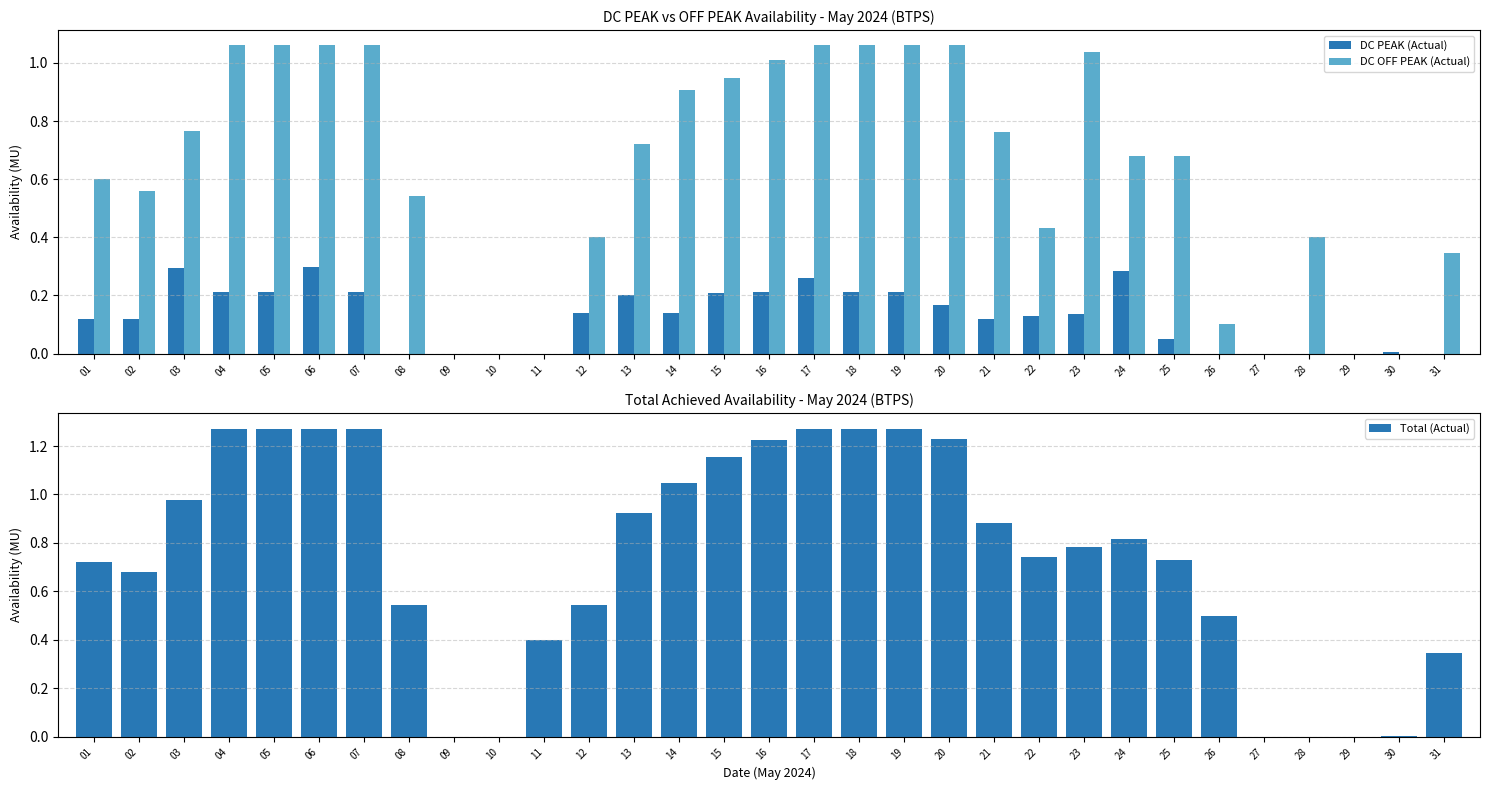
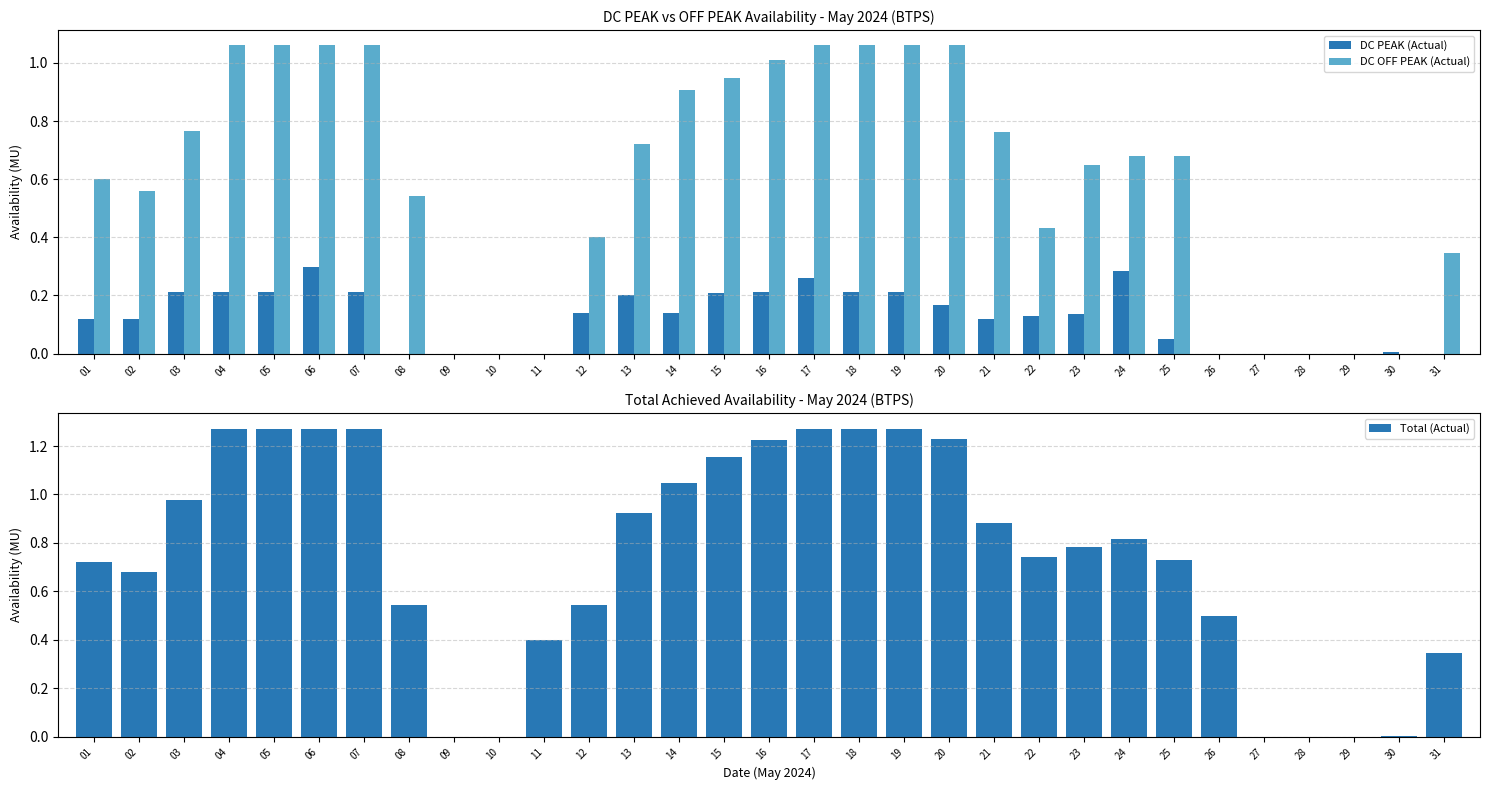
DC PEAK vs OFF PEAK Availability - May 2024 (BTPS), DC PEAK (Actual), 03: 0.30 -> 0.21
DC PEAK vs OFF PEAK Availability - May 2024 (BTPS), DC OFF PEAK (Actual), 23: 1.04 -> 0.65
DC PEAK vs OFF PEAK Availability - May 2024 (BTPS), DC OFF PEAK (Actual), 26: 0.1 -> 0.0
DC PEAK vs OFF PEAK Availability - May 2024 (BTPS), DC OFF PEAK (Actual), 28: 0.4 -> 0.0
